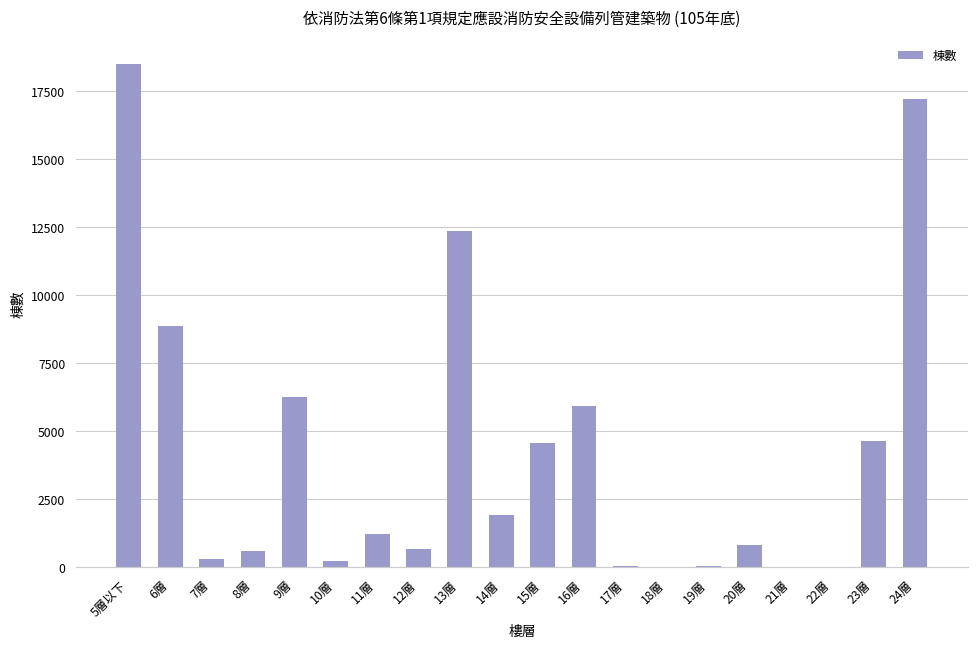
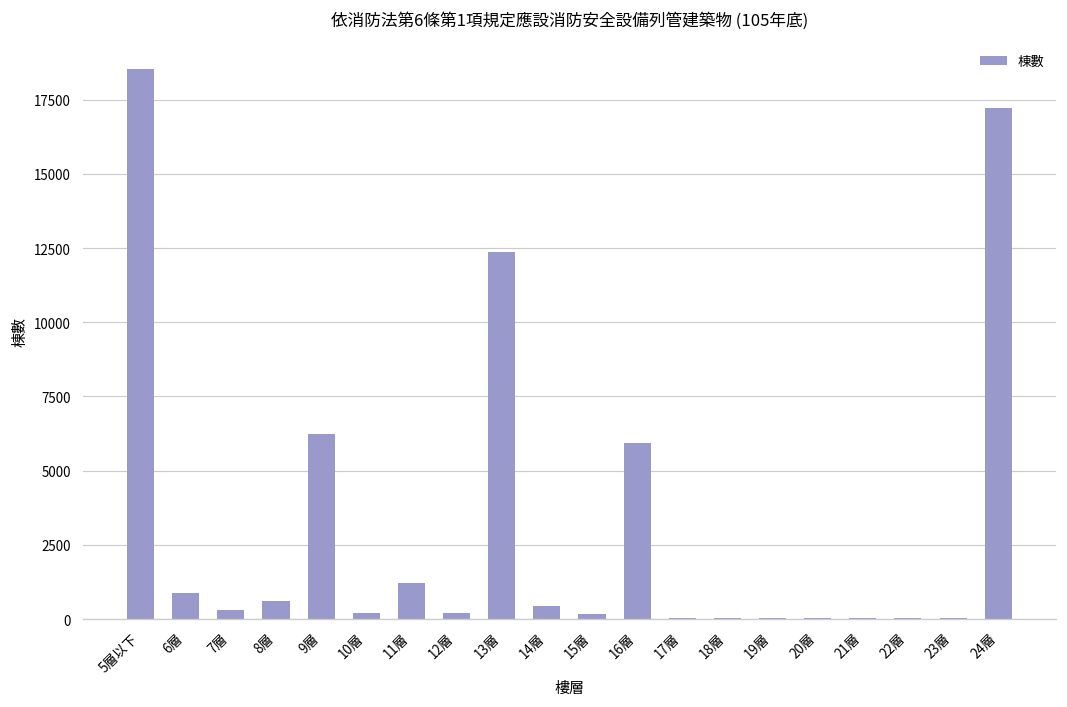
6層: 8900 -> 900
12層: 700 -> 200
14層: 1900 -> 400
15層: 4600 -> 200
20層: 800 -> 0
23層: 4700 -> 0
